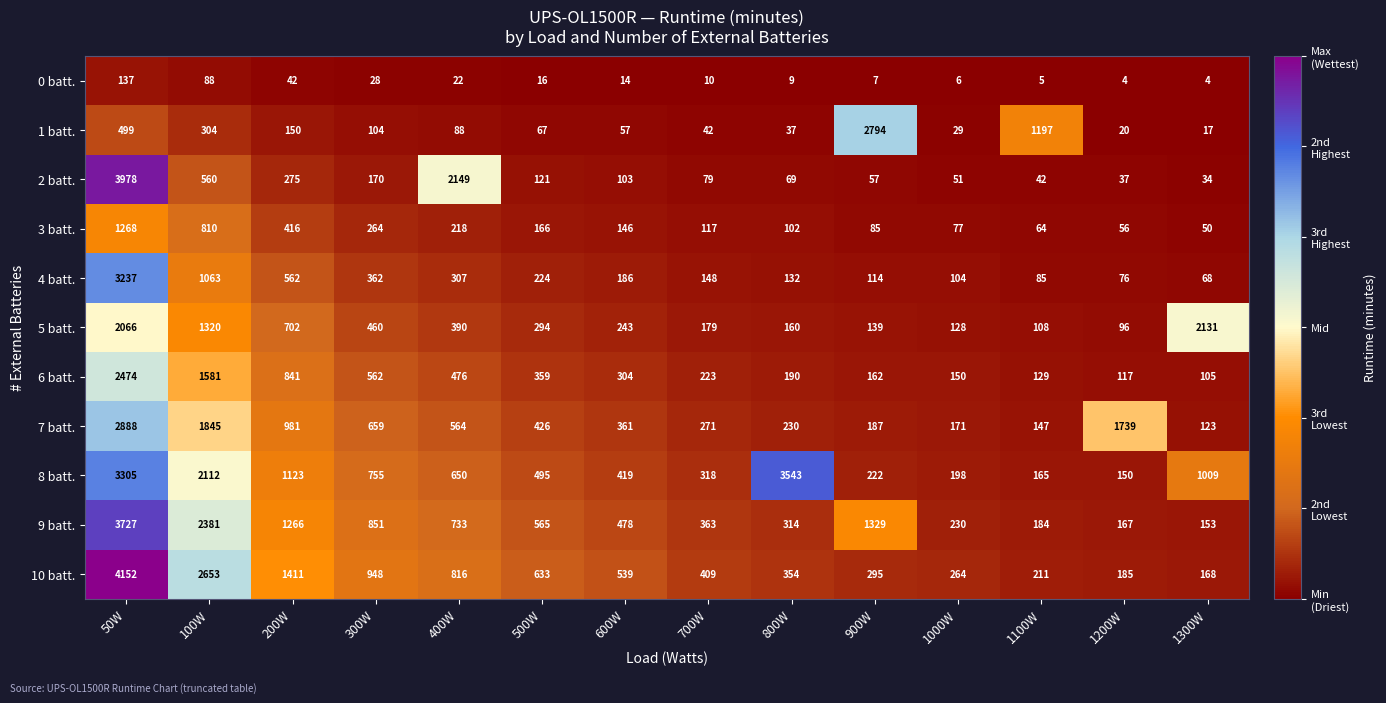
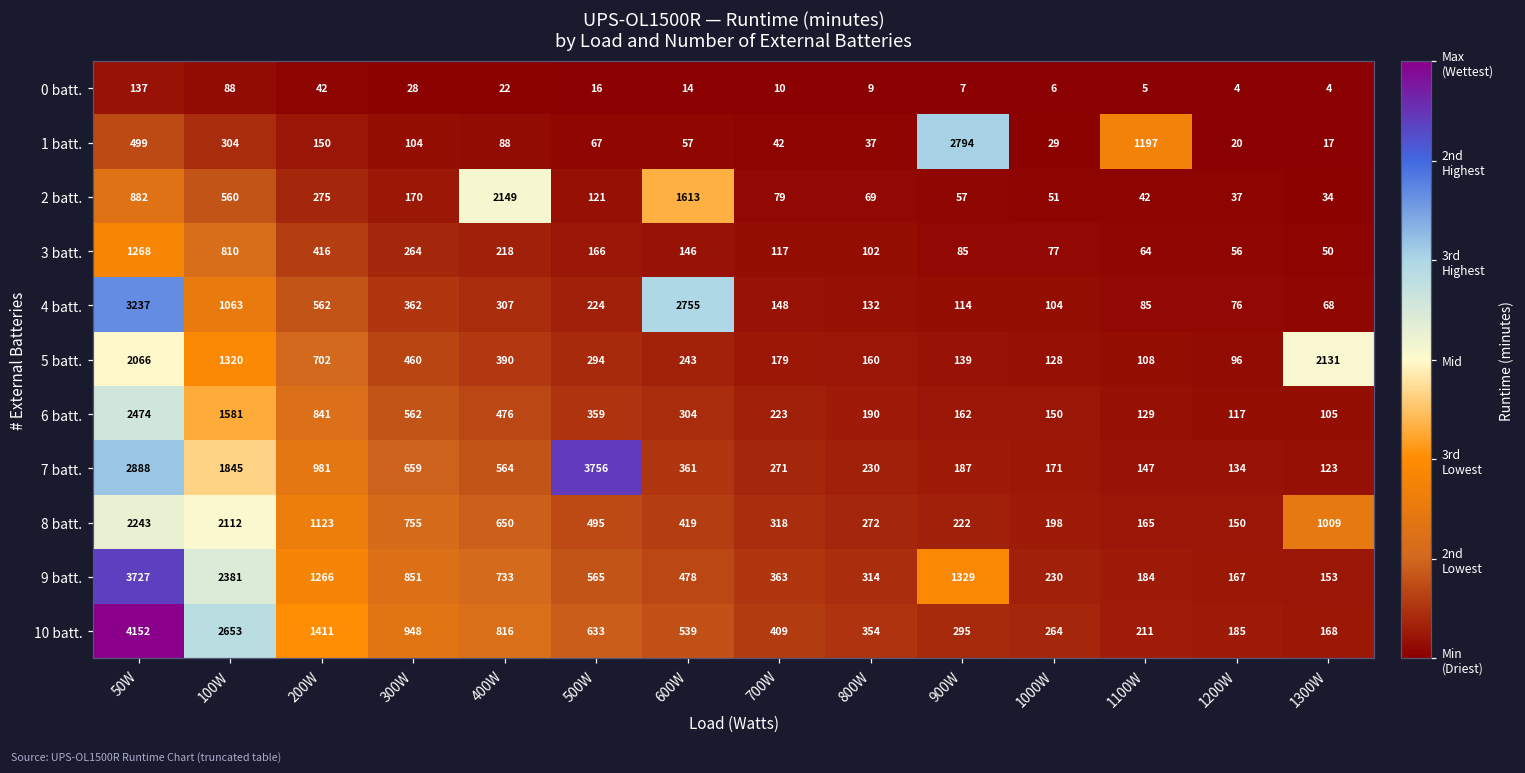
2 batt., 50W: 3978 -> 882
2 batt., 600W: 103 -> 1613
4 batt., 600W: 186 -> 2755
7 batt., 500W: 426 -> 3756
7 batt., 1200W: 1739 -> 134
8 batt., 50W: 3305 -> 2243
8 batt., 800W: 3543 -> 272
